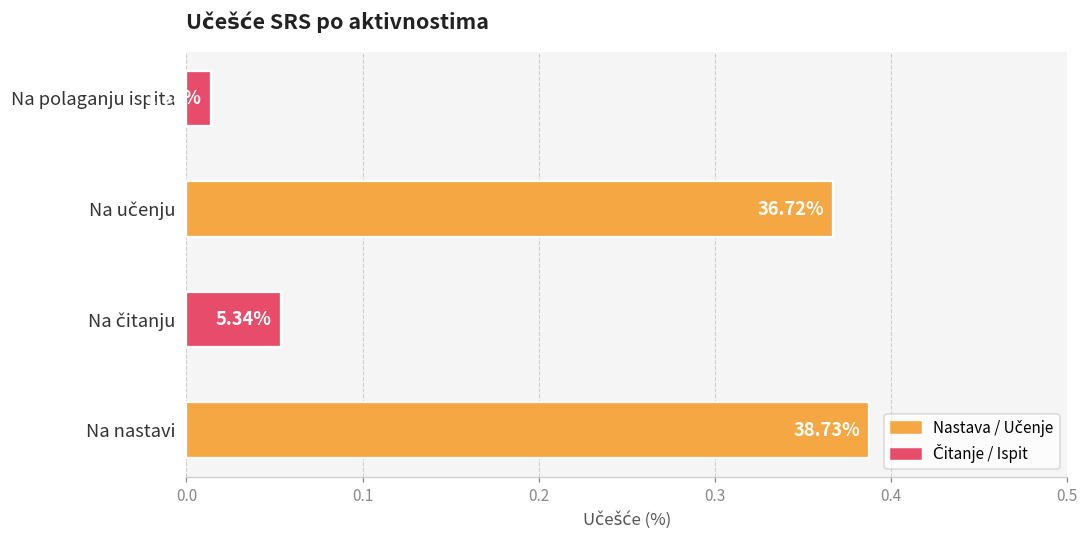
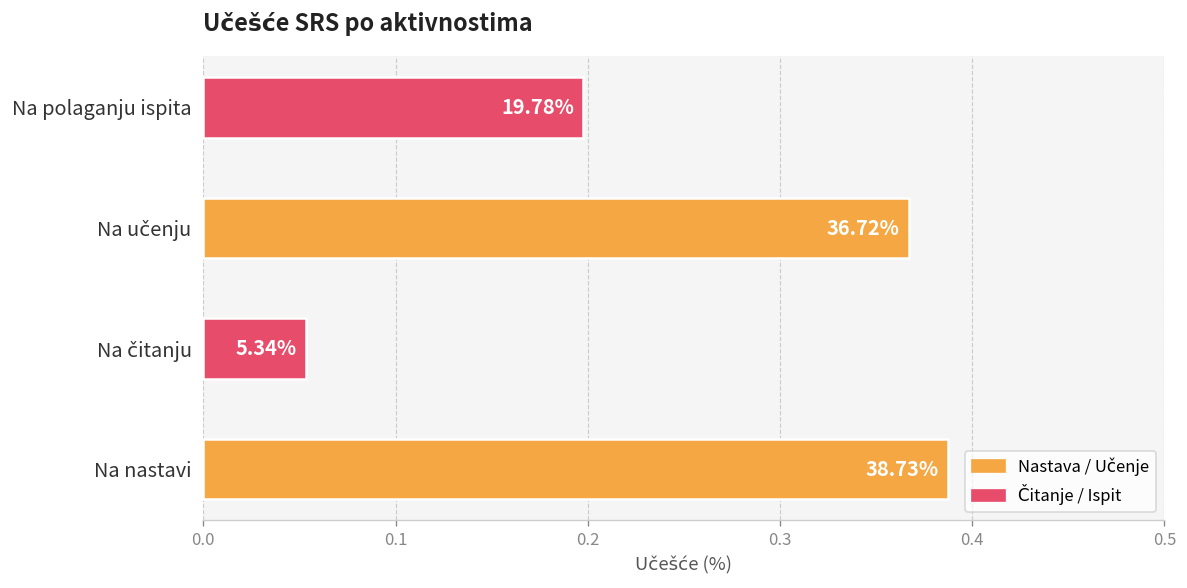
Na polaganju ispita: 0.014 -> 0.198
